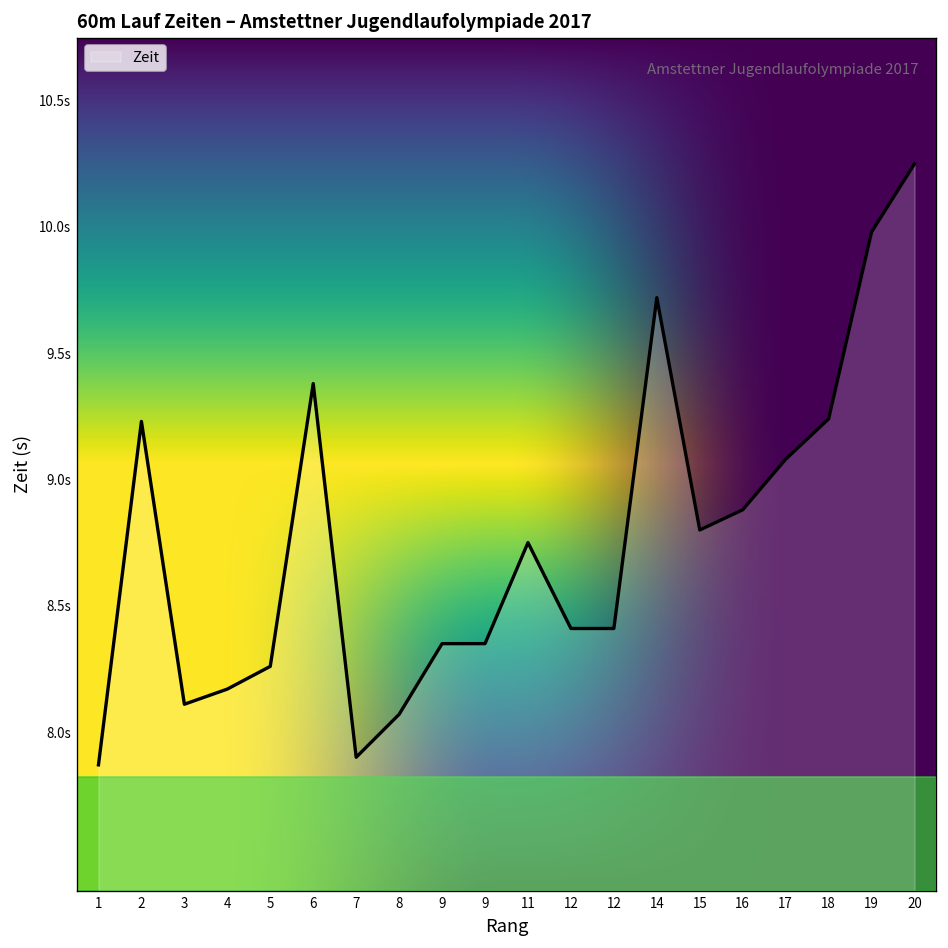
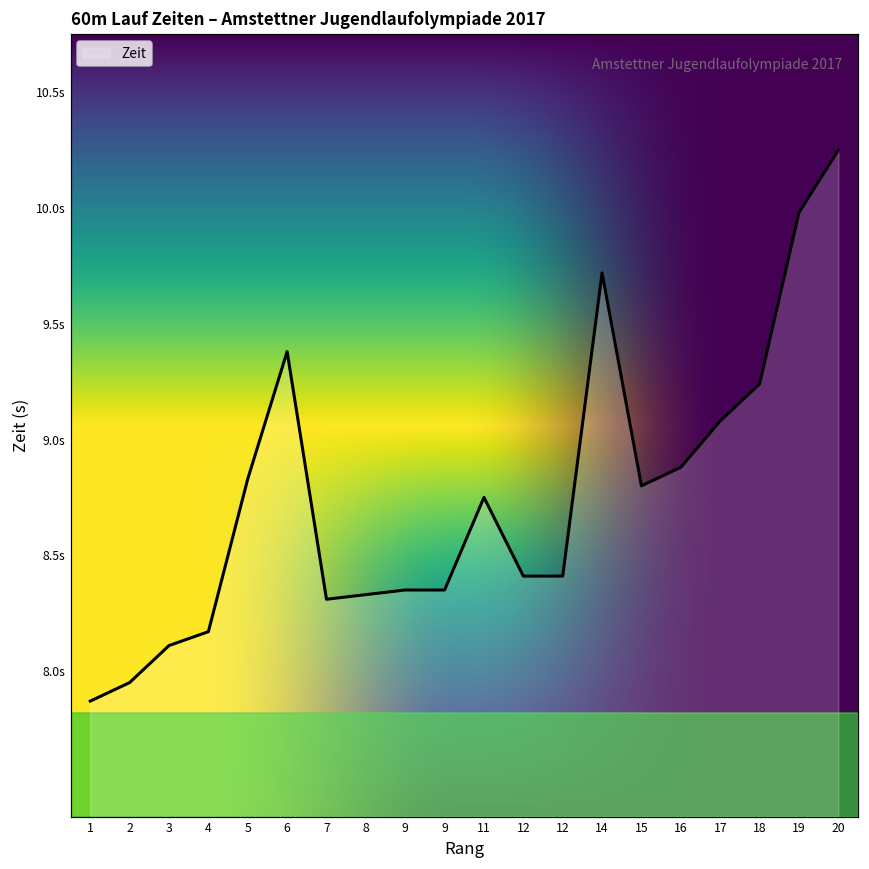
2: 9.23s -> 7.95s
5: 8.26s -> 8.83s
7: 7.90s -> 8.31s
8: 8.07s -> 8.33s
